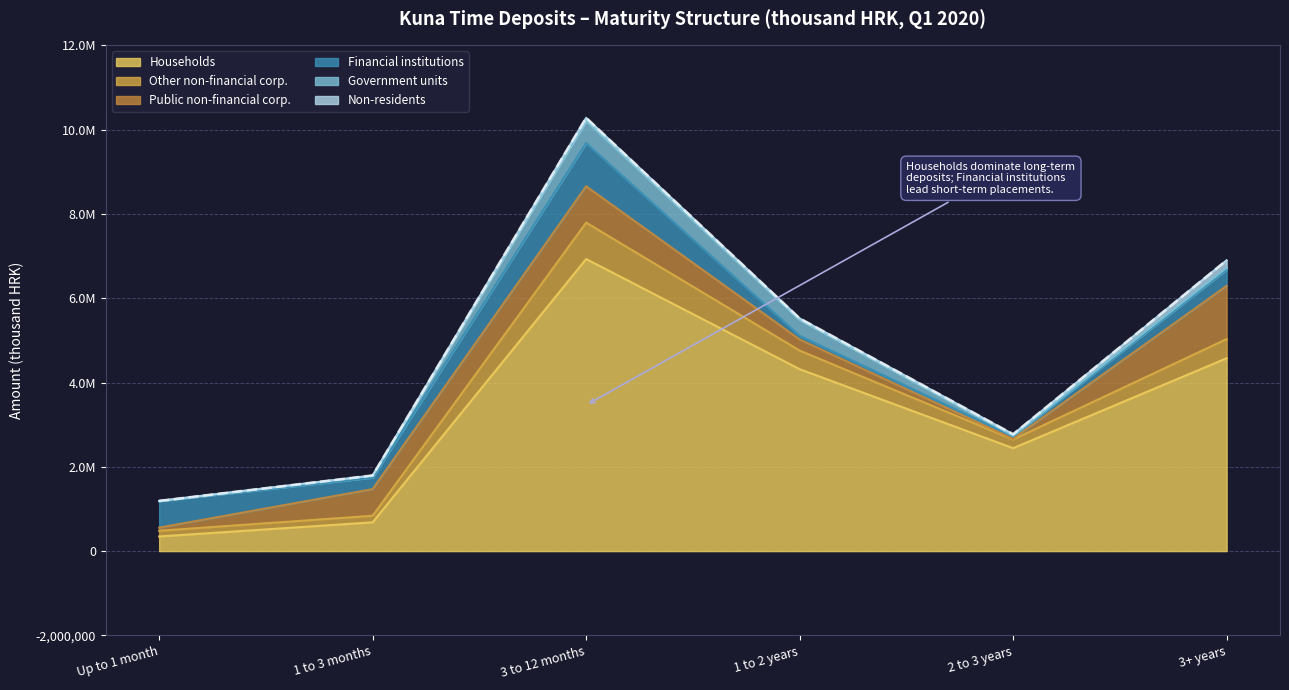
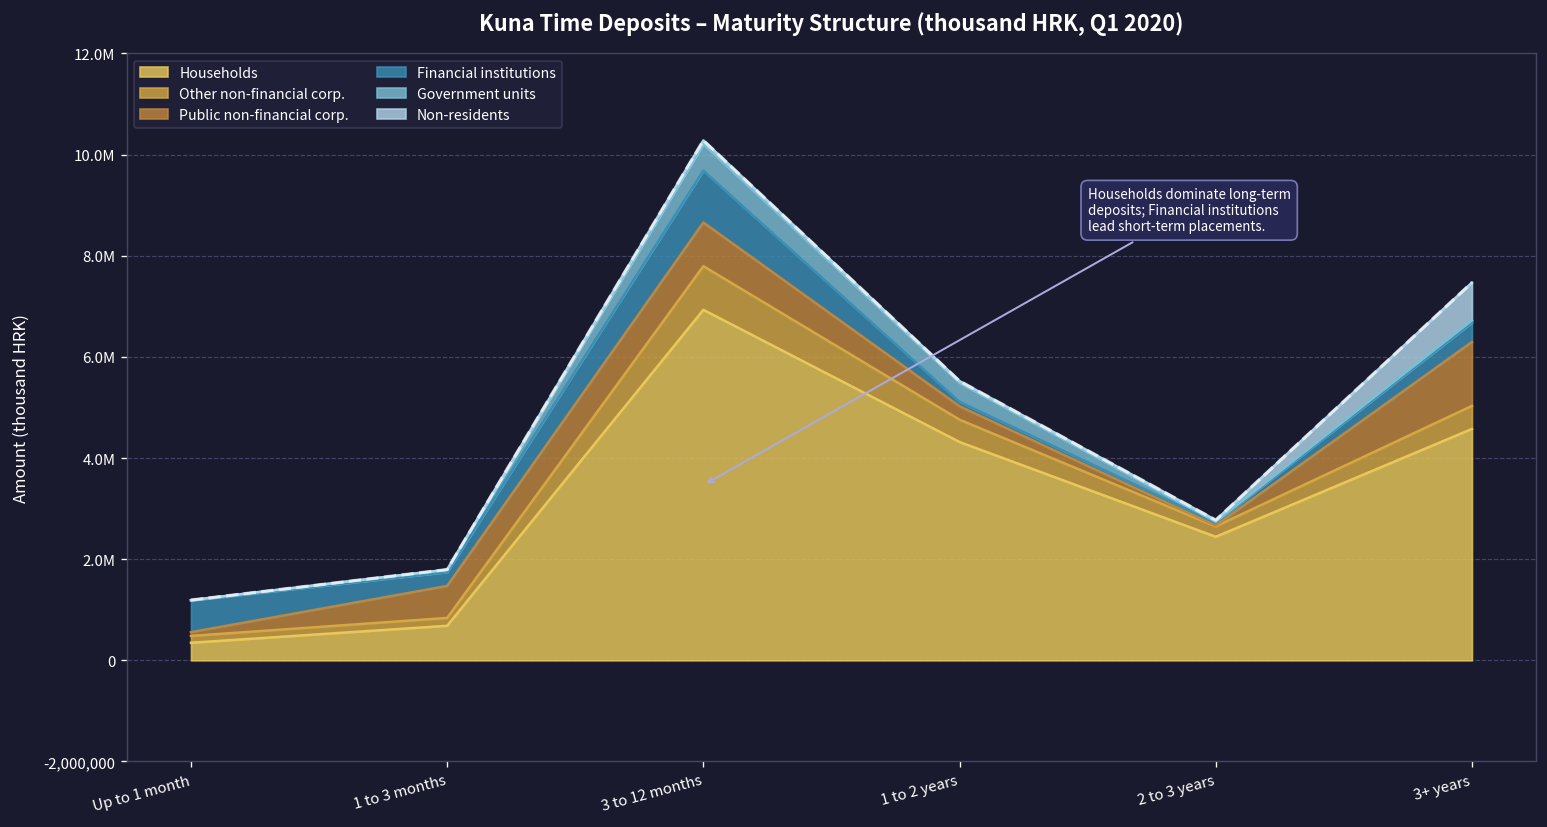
Non-residents, 3+ years: 200,000 -> 700,000
